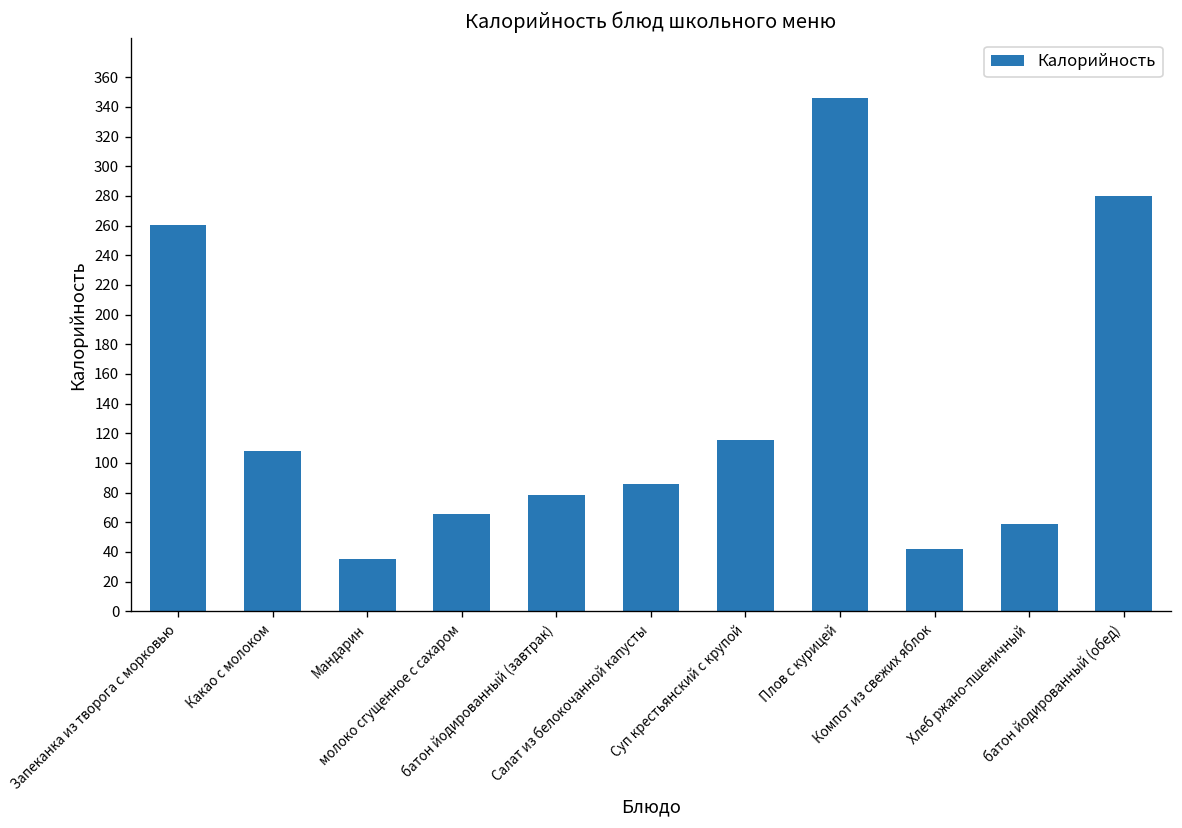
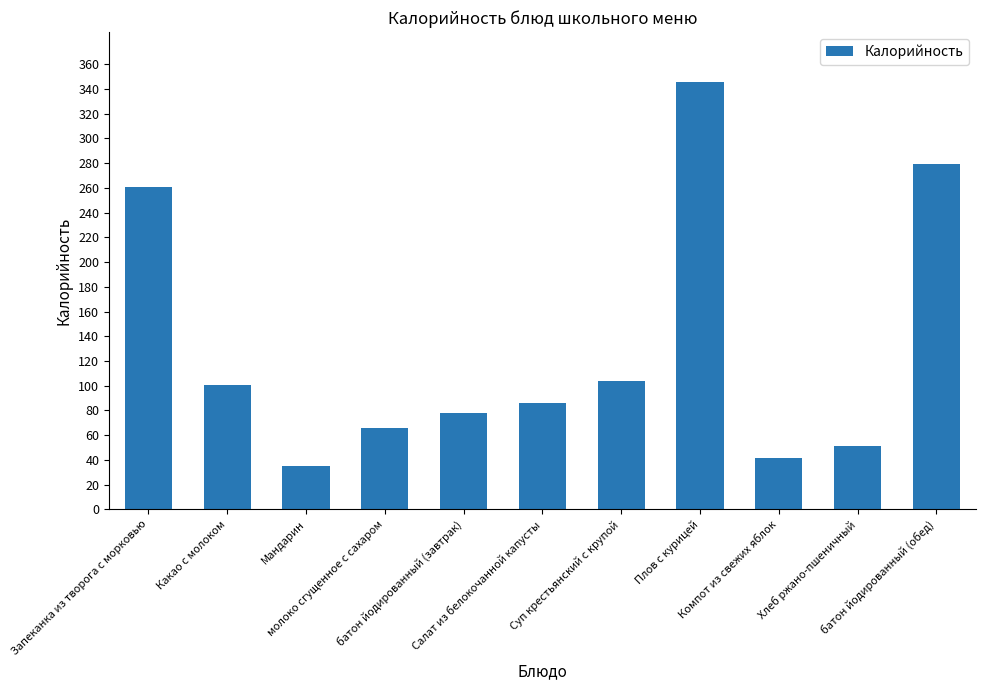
Какао с молоком: 108 -> 100
Суп крестьянский с крупой: 116 -> 104
Хлеб ржано-пшеничный: 59 -> 51
